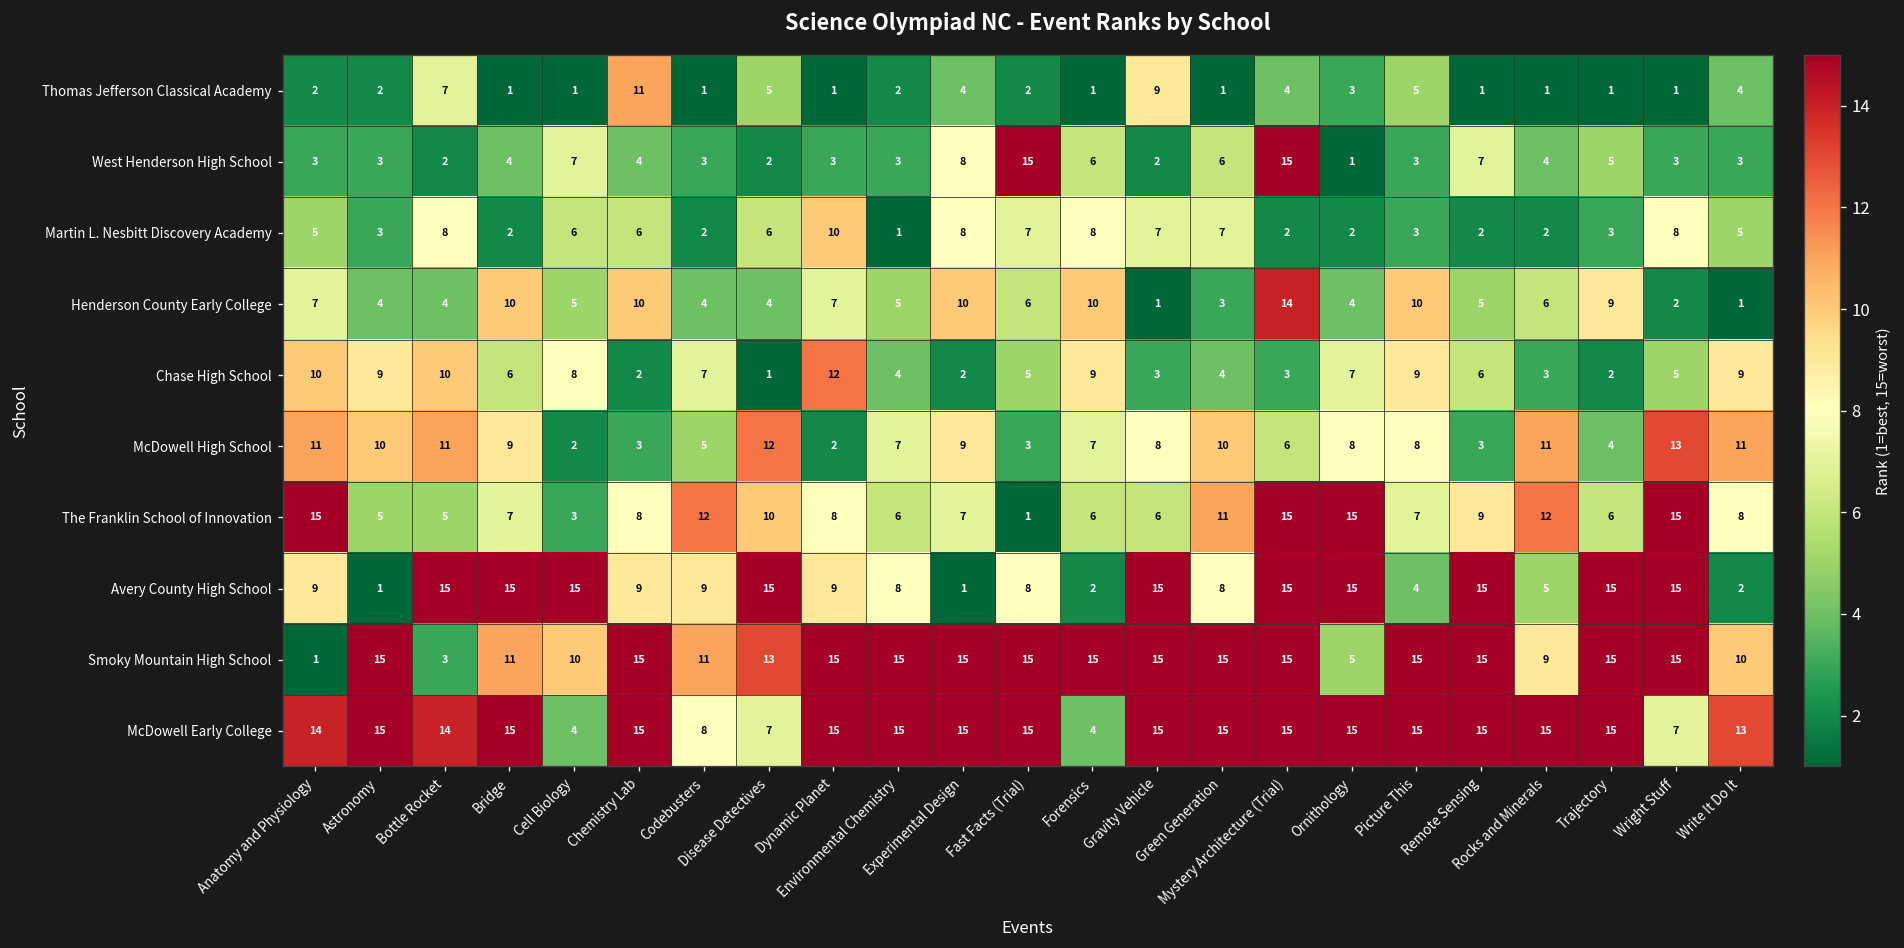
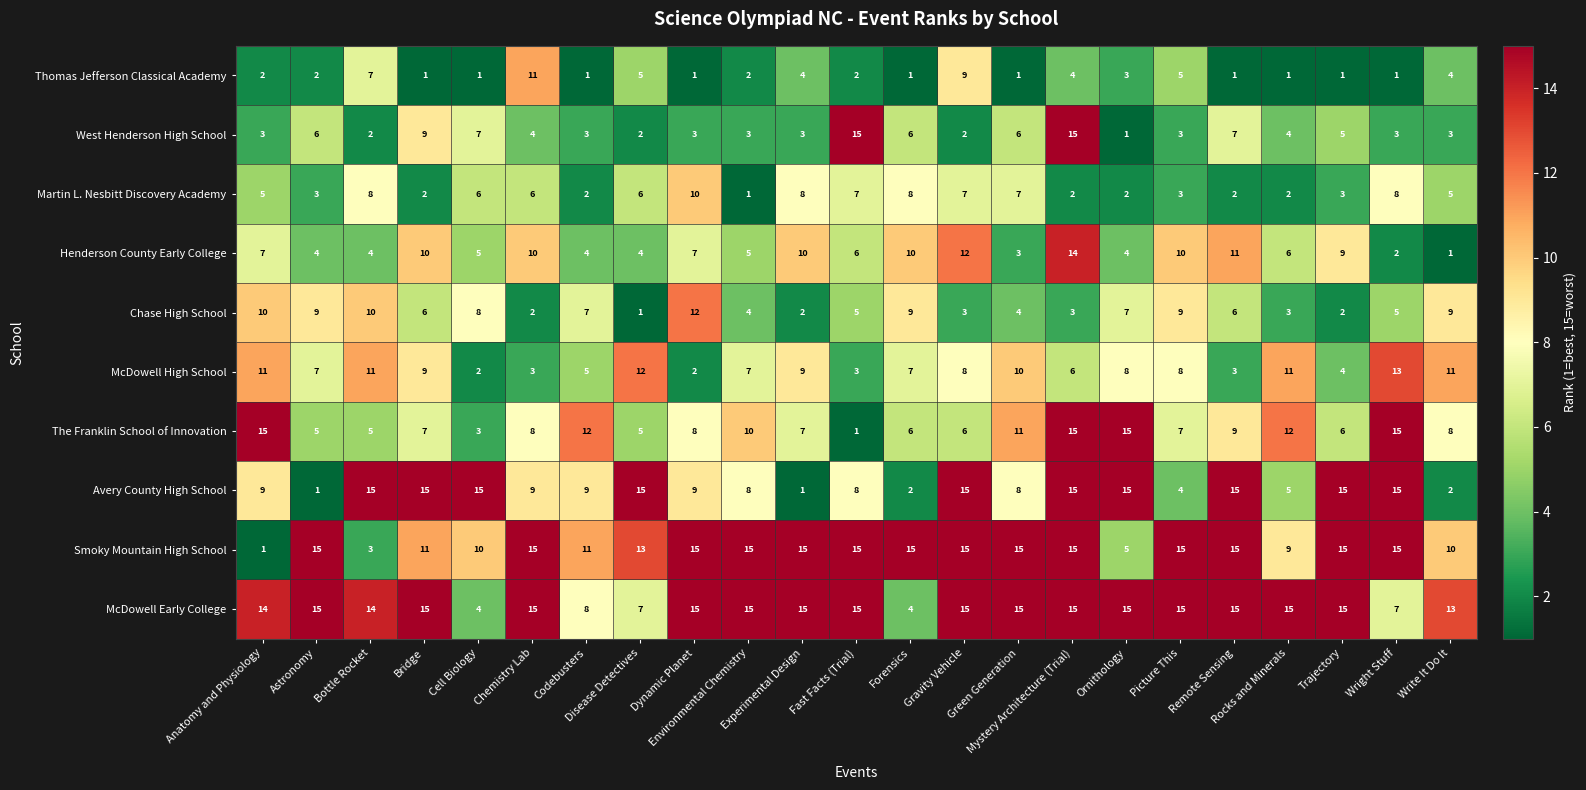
West Henderson High School, Astronomy: 3 -> 6
West Henderson High School, Bridge: 4 -> 9
West Henderson High School, Experimental Design: 8 -> 3
Henderson County Early College, Gravity Vehicle: 1 -> 12
Henderson County Early College, Remote Sensing: 5 -> 11
McDowell High School, Astronomy: 10 -> 7
The Franklin School of Innovation, Disease Detectives: 10 -> 5
The Franklin School of Innovation, Environmental Chemistry: 6 -> 10
